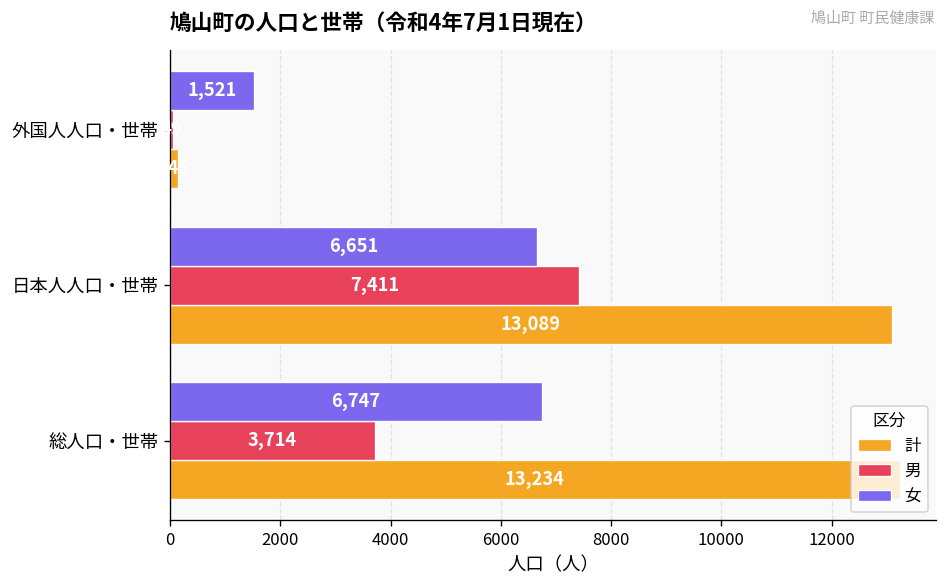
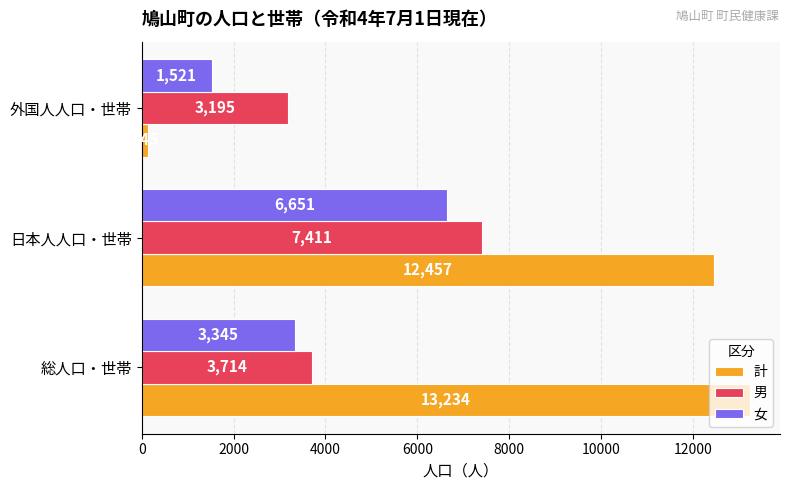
男, 外国人人口・世帯: 0 -> 3200
計, 日本人人口・世帯: 13,089 -> 12,457
女, 総人口・世帯: 6,747 -> 3,345
